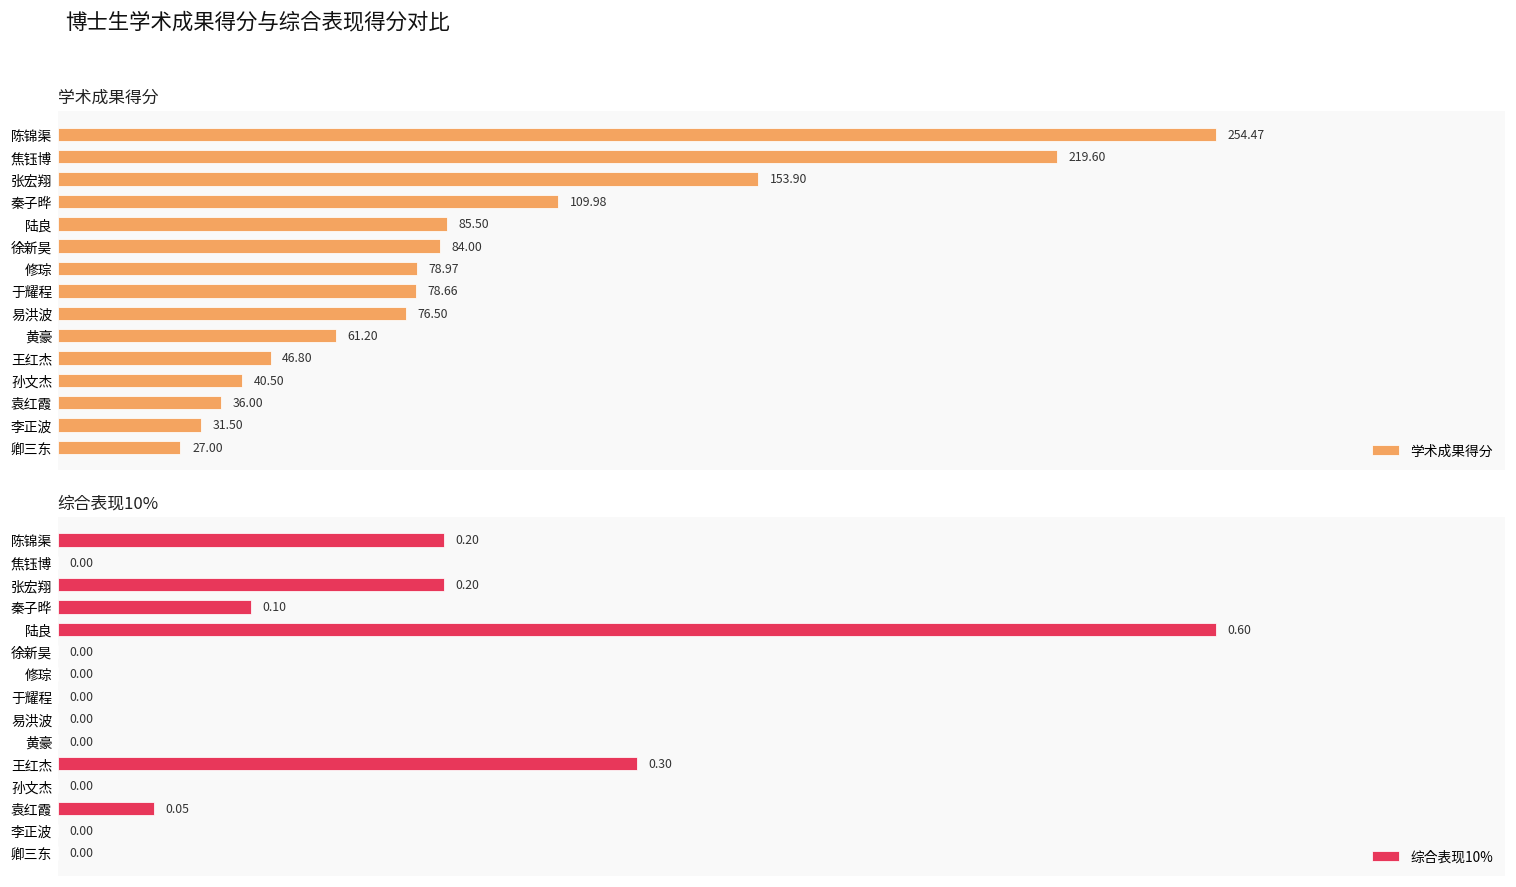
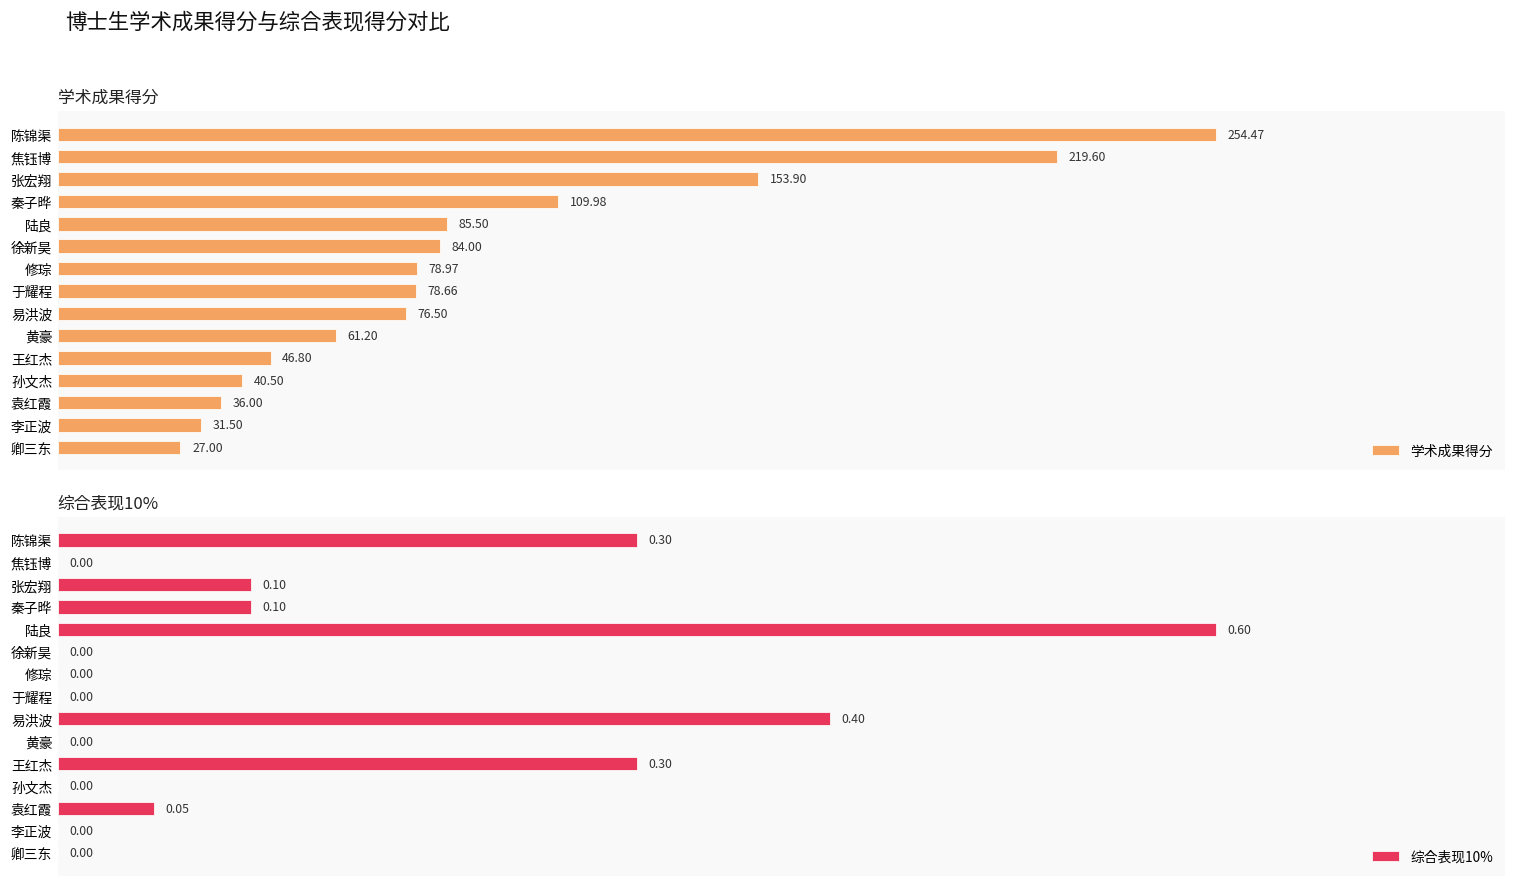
综合表现10%, 陈锦渠: 0.20 -> 0.30
综合表现10%, 张宏翔: 0.20 -> 0.10
综合表现10%, 易洪波: 0.00 -> 0.40
